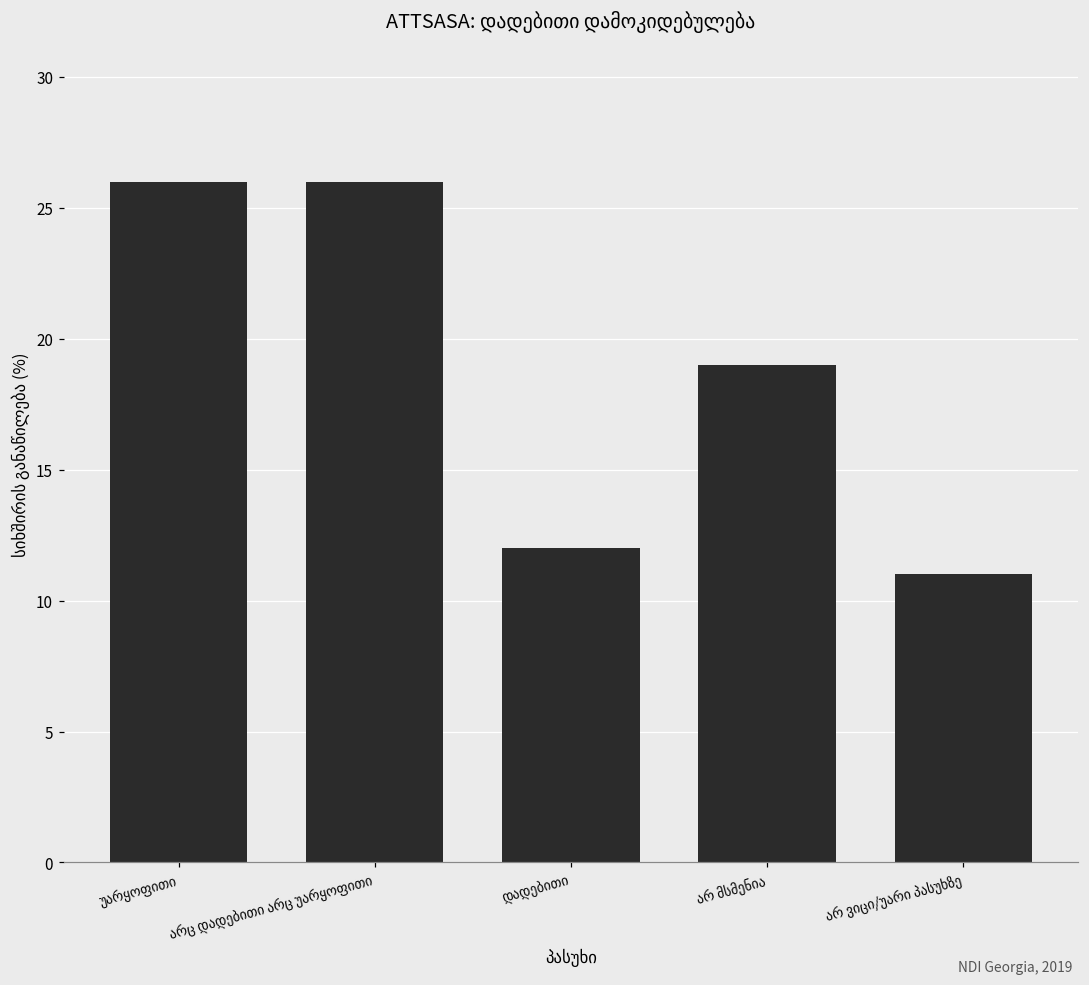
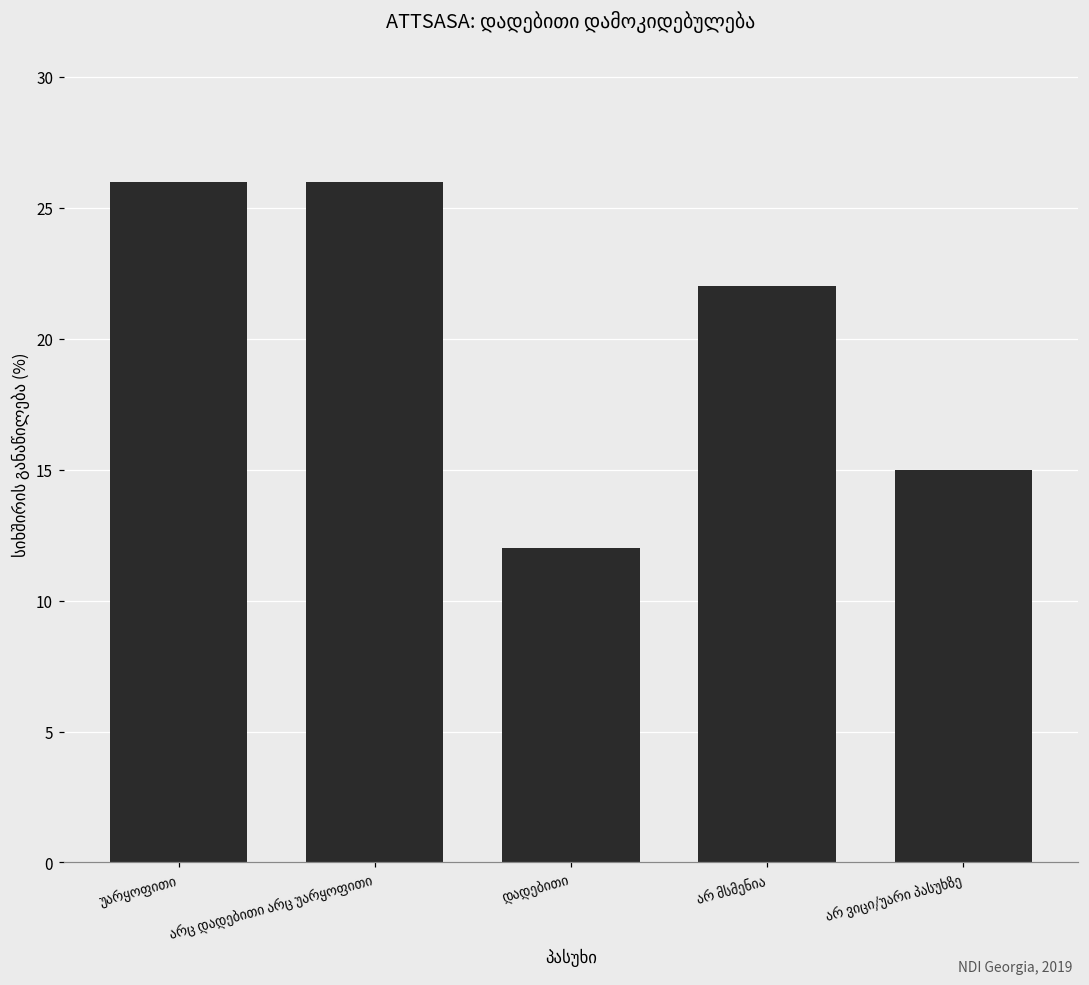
არ მსმენია: 19 -> 22
არ ვიცი/უარი პასუხზე: 11 -> 15
